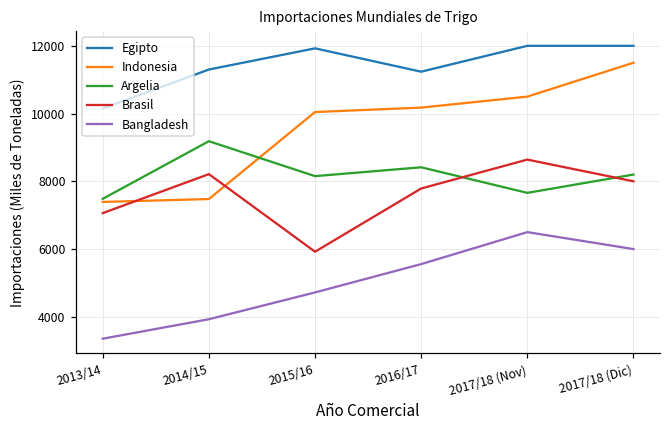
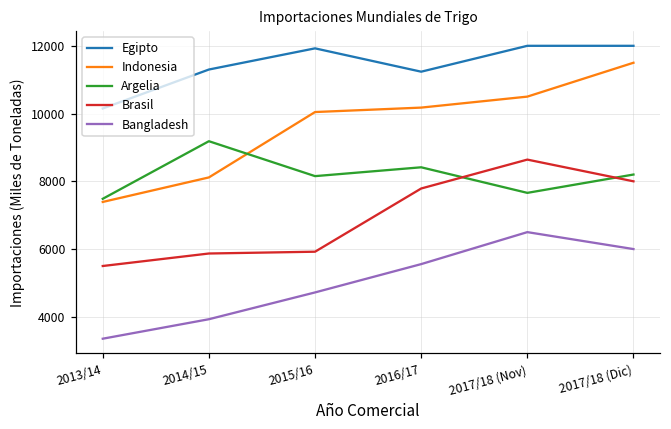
Brasil, 2013/14: 7100 -> 5500
Indonesia, 2014/15: 7500 -> 8100
Brasil, 2014/15: 8200 -> 5900
